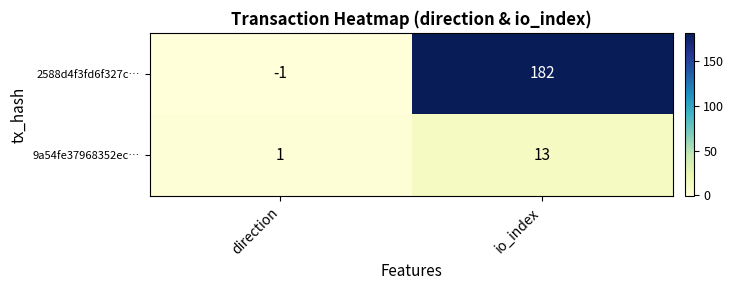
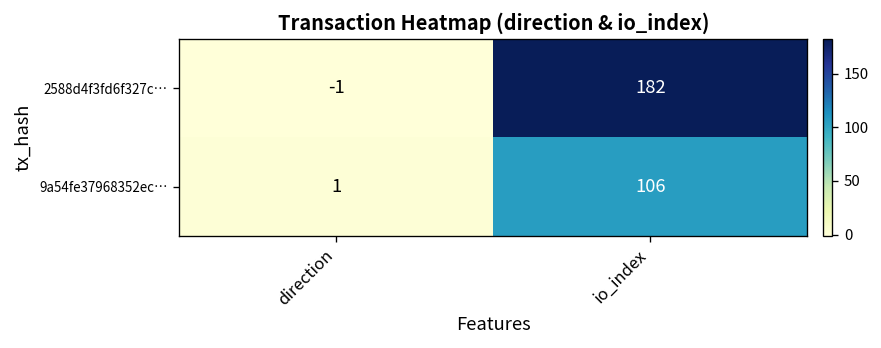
9a54fe37968352ec…, io_index: 13 -> 106
